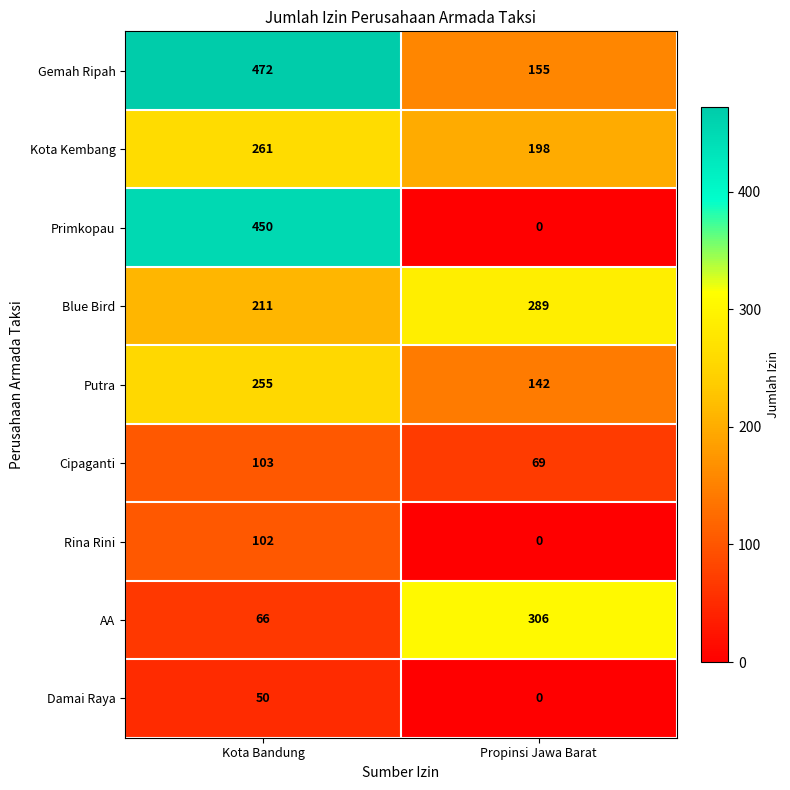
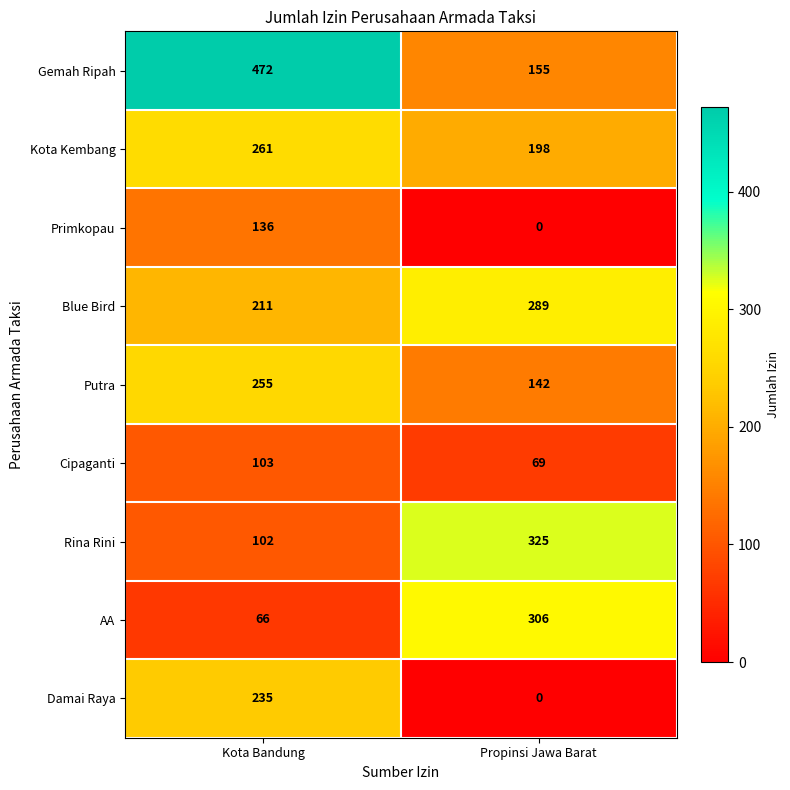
Primkopau, Kota Bandung: 450 -> 136
Rina Rini, Propinsi Jawa Barat: 0 -> 325
Damai Raya, Kota Bandung: 50 -> 235
